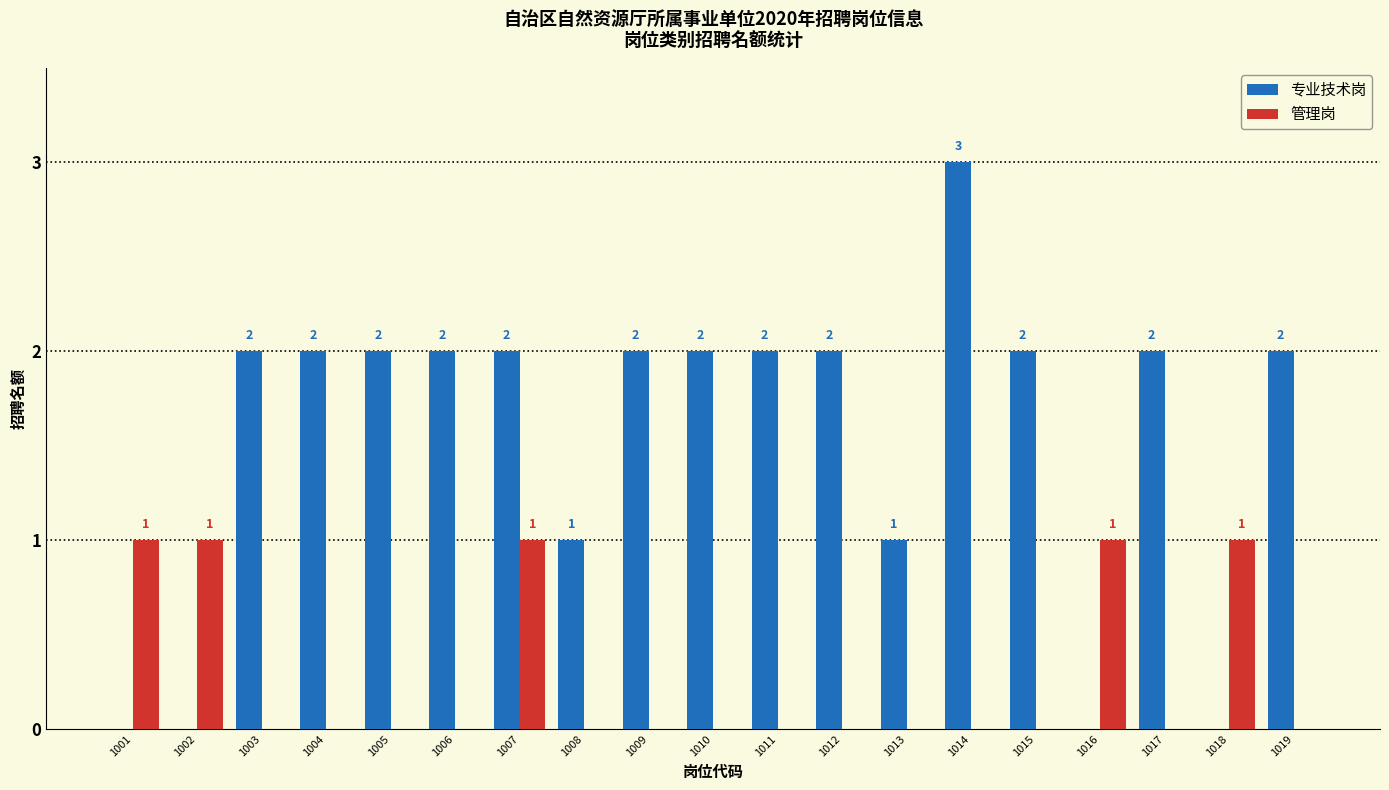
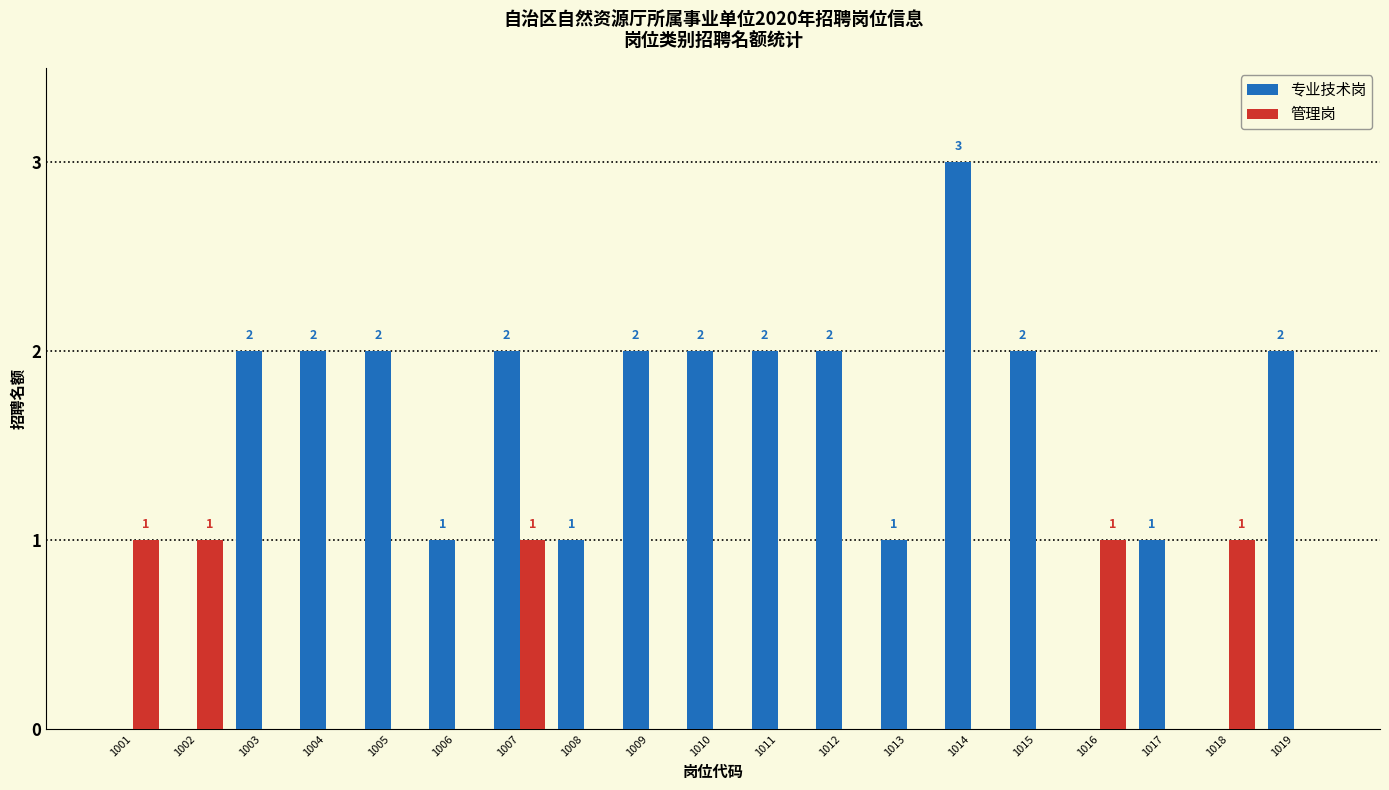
专业技术岗, 1006: 2 -> 1
专业技术岗, 1017: 2 -> 1
